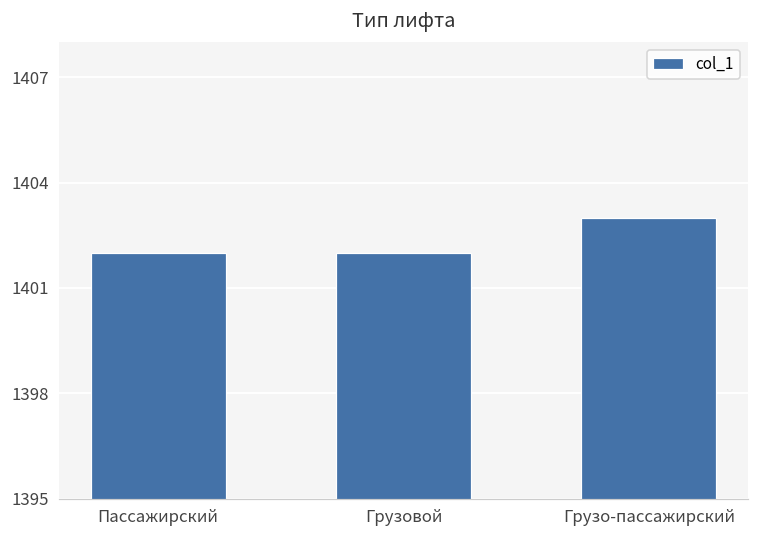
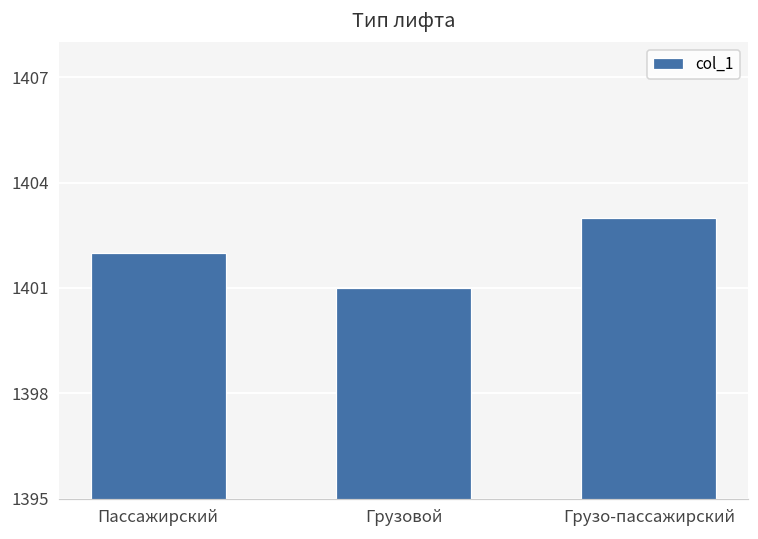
Грузовой: 1402 -> 1401
